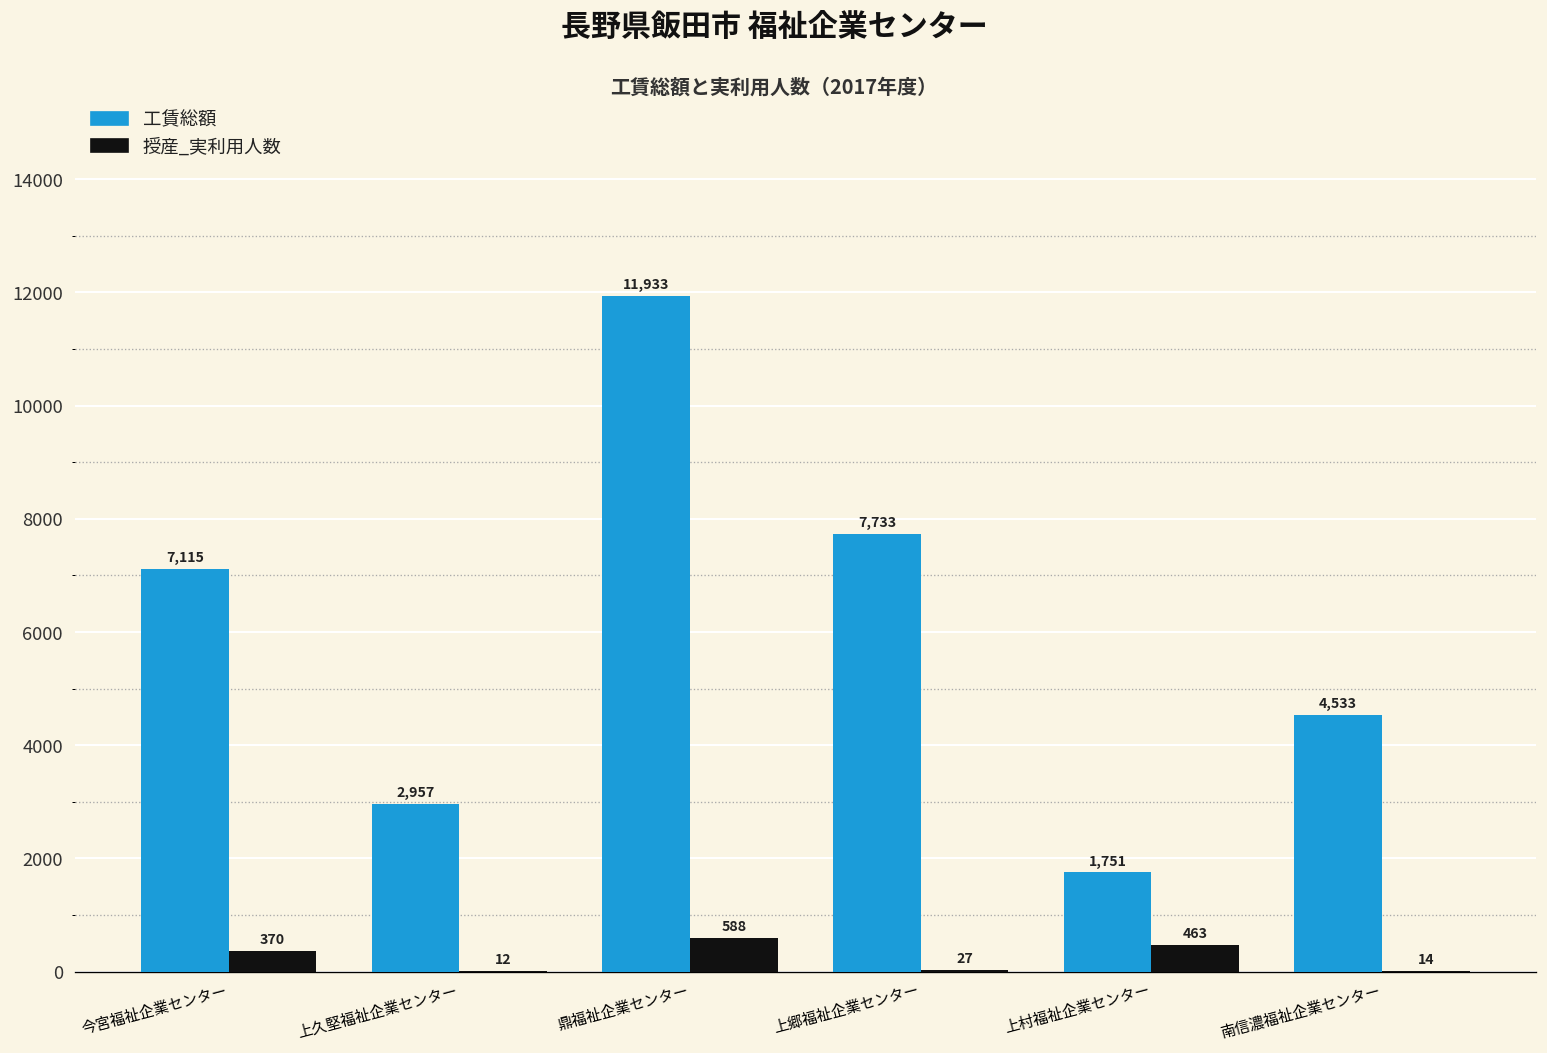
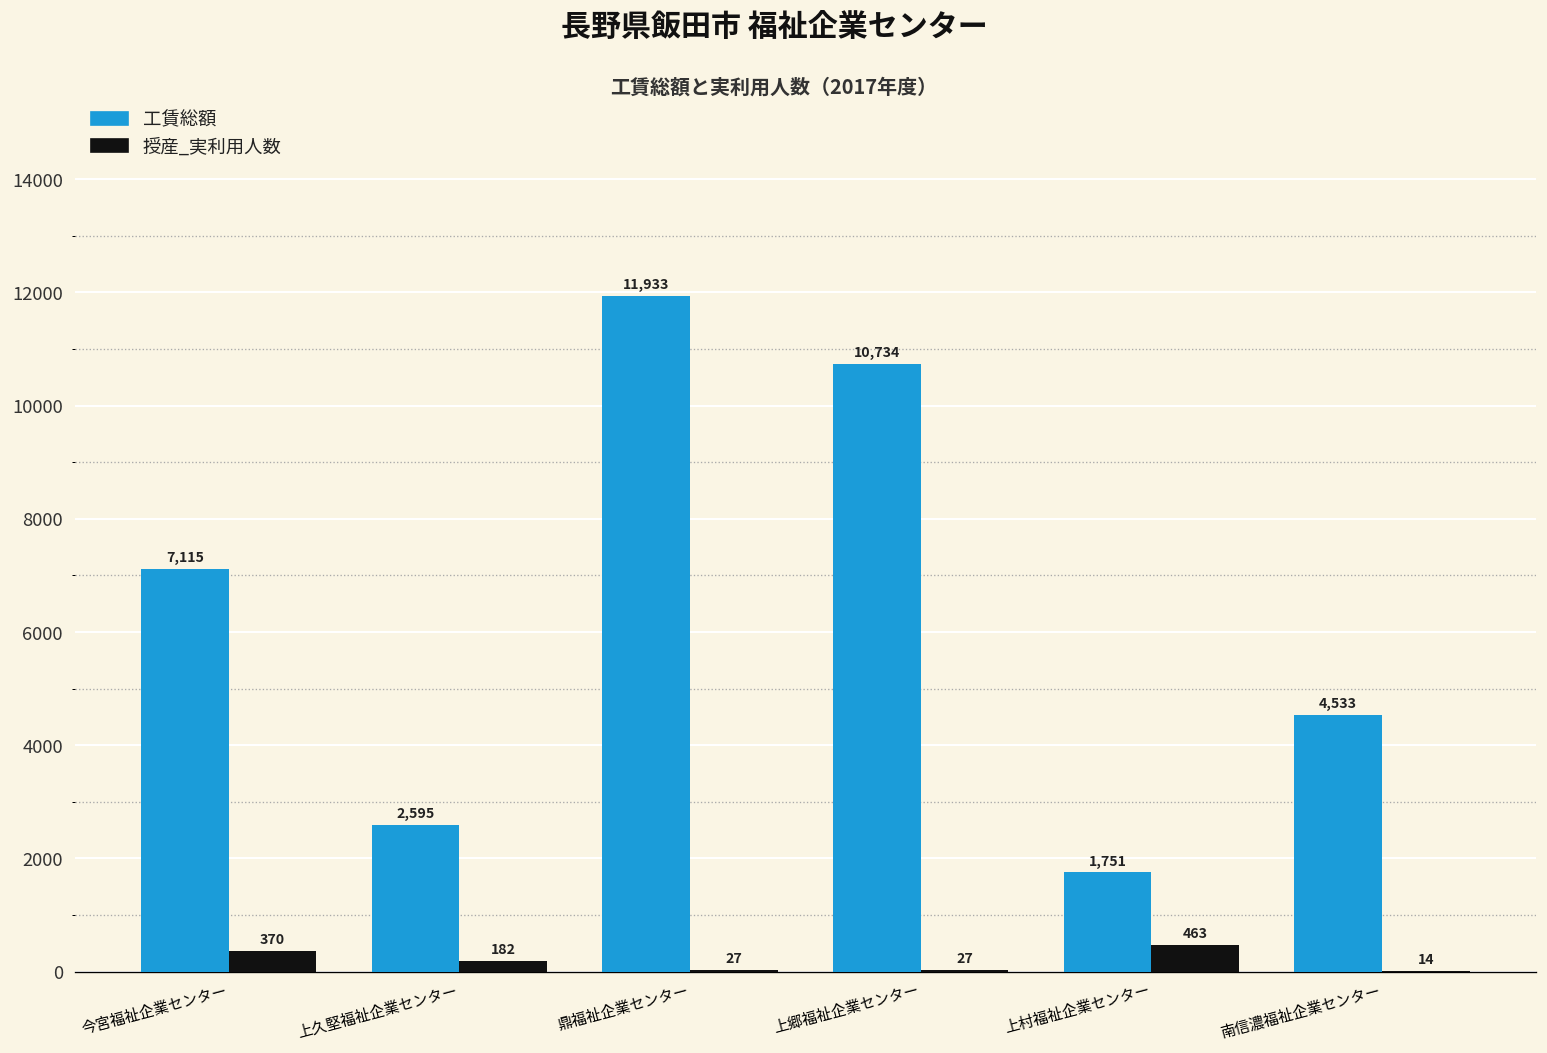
工賃総額, 上久堅福祉企業センター: 2,957 -> 2,595
授産_実利用人数, 上久堅福祉企業センター: 12 -> 182
授産_実利用人数, 鼎福祉企業センター: 588 -> 27
工賃総額, 上郷福祉企業センター: 7,733 -> 10,734
